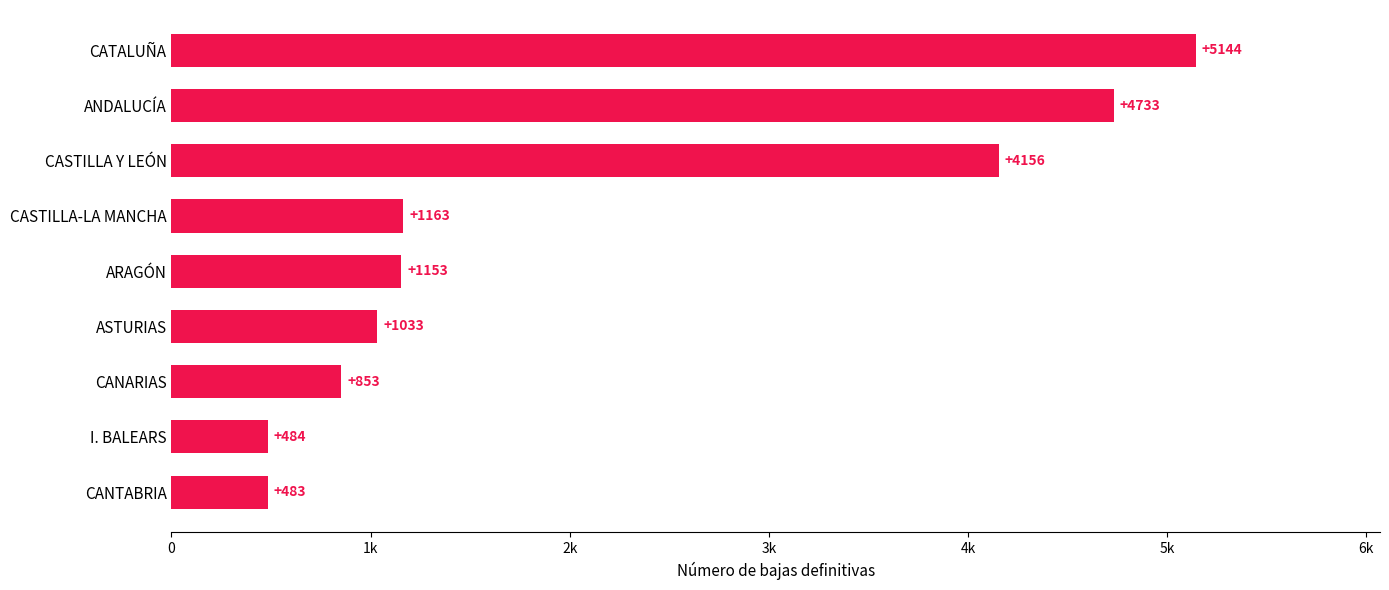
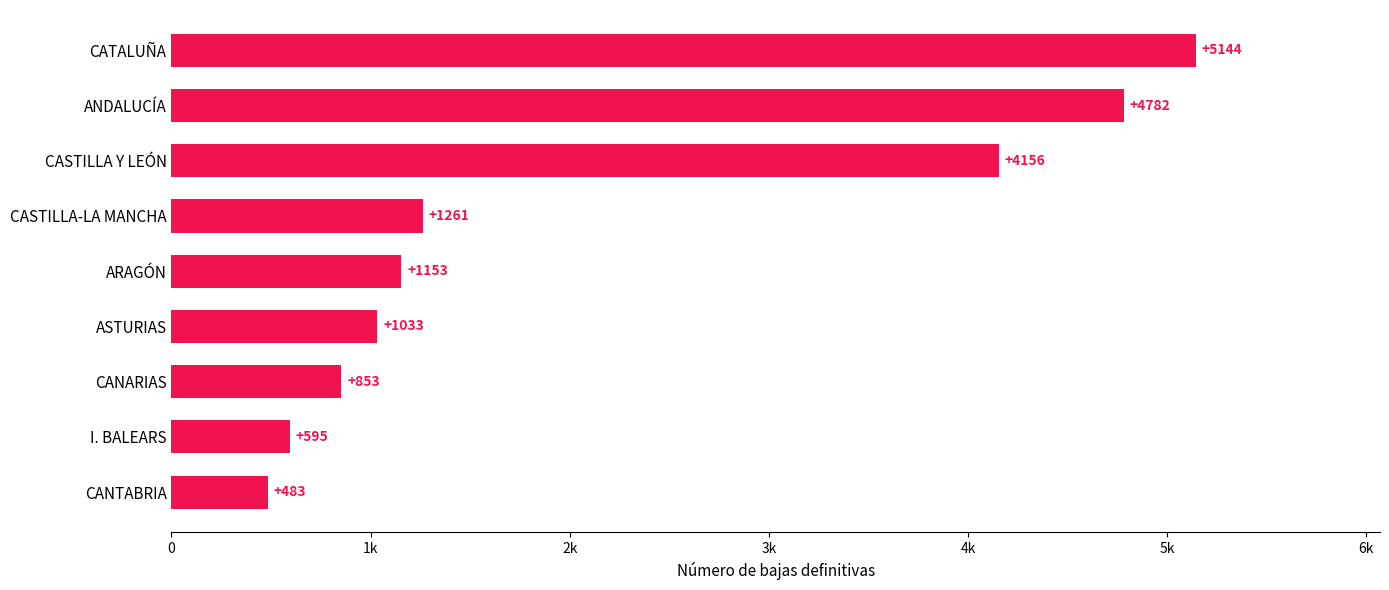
ANDALUCÍA: +4733 -> +4782
CASTILLA-LA MANCHA: +1163 -> +1261
I. BALEARS: +484 -> +595
